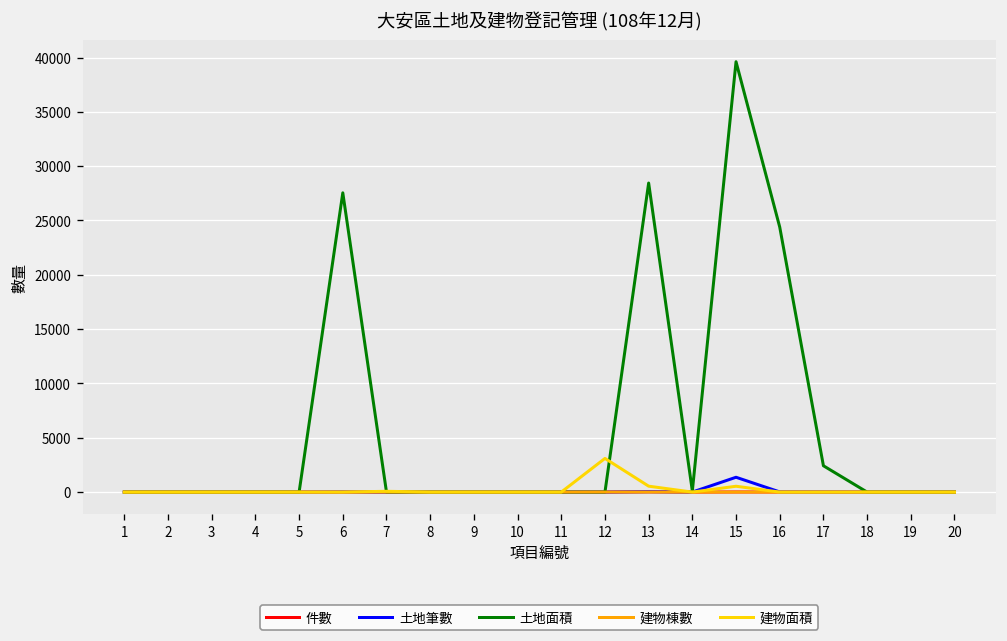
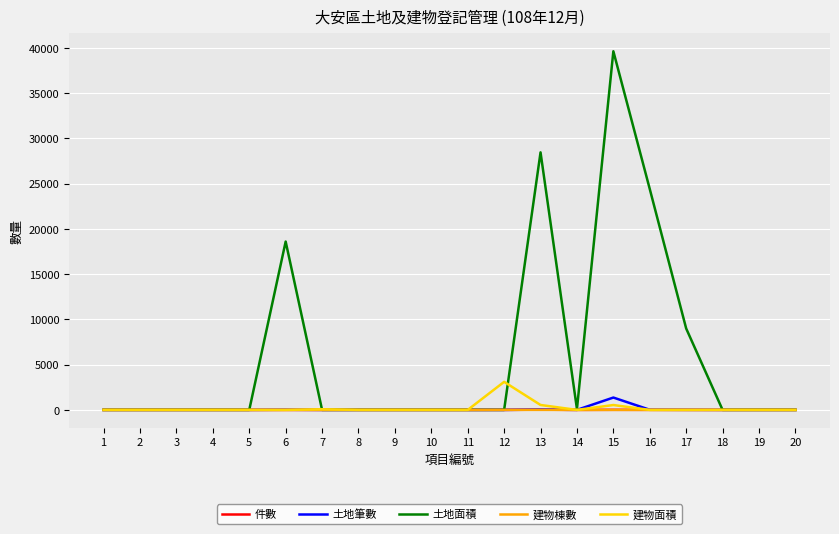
土地面積, 6: 28000 -> 19000
土地面積, 17: 2000 -> 9000
